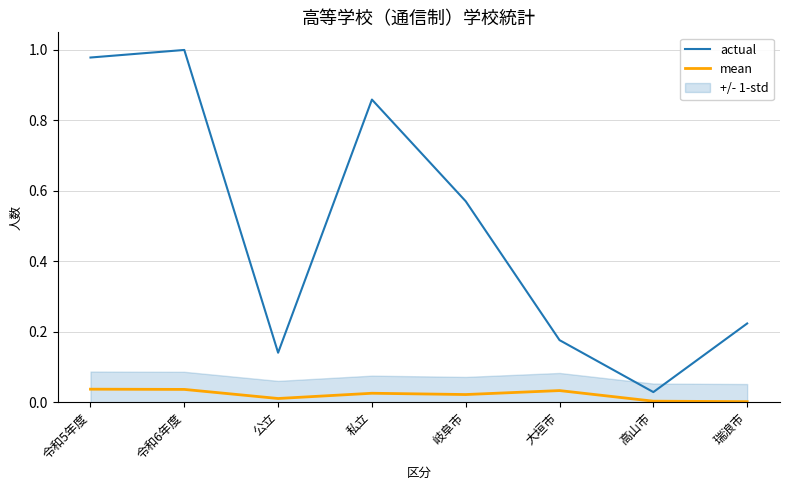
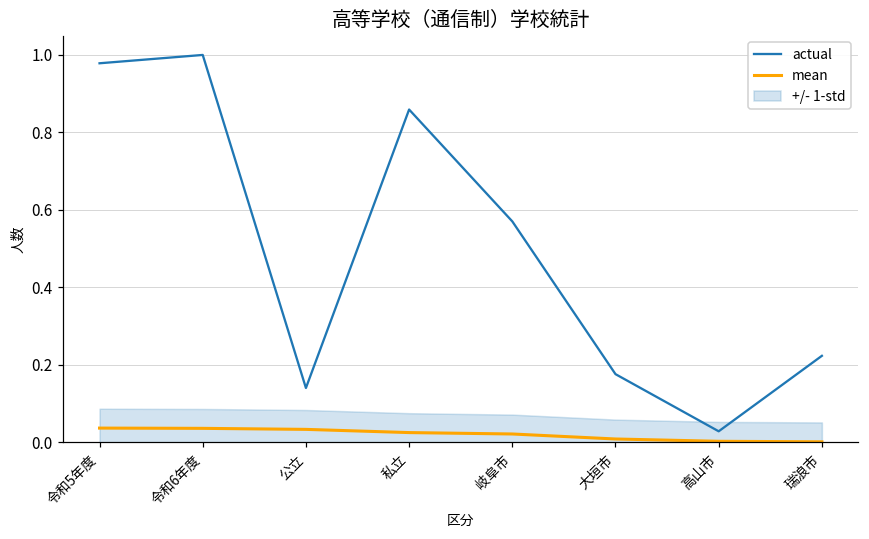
mean, 公立: 0.01 -> 0.03
mean, 大垣市: 0.03 -> 0.01
